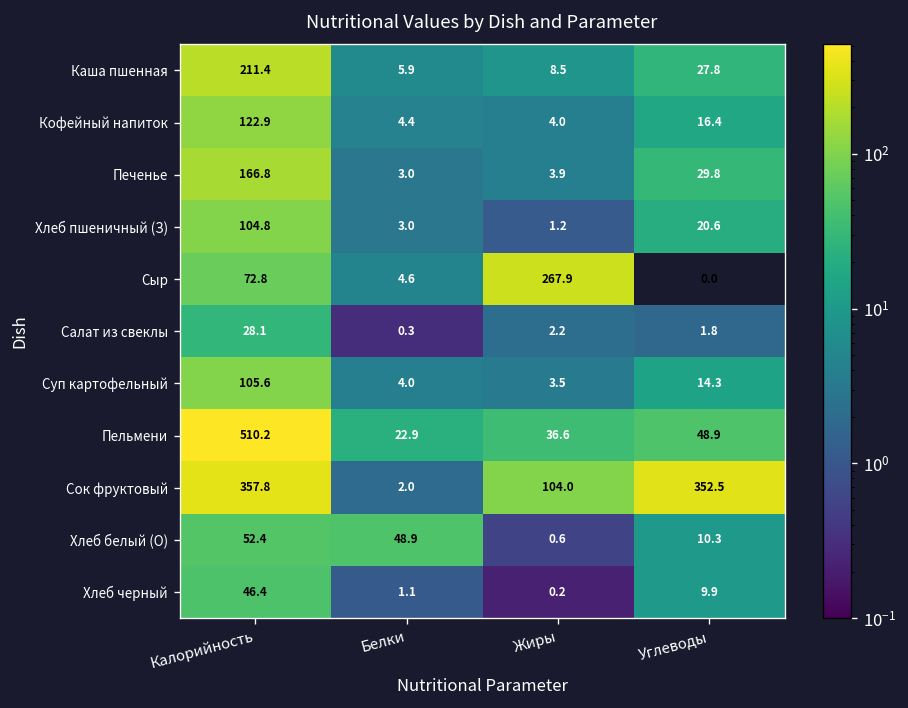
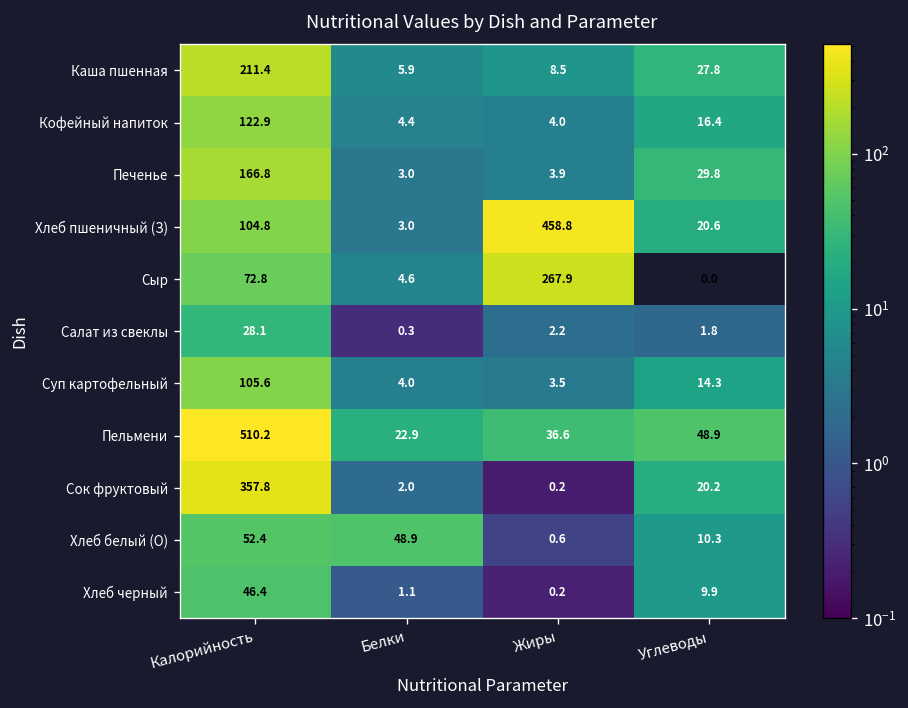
Хлеб пшеничный (З), Жиры: 1.2 -> 458.8
Сок фруктовый, Жиры: 104.0 -> 0.2
Сок фруктовый, Углеводы: 352.5 -> 20.2
